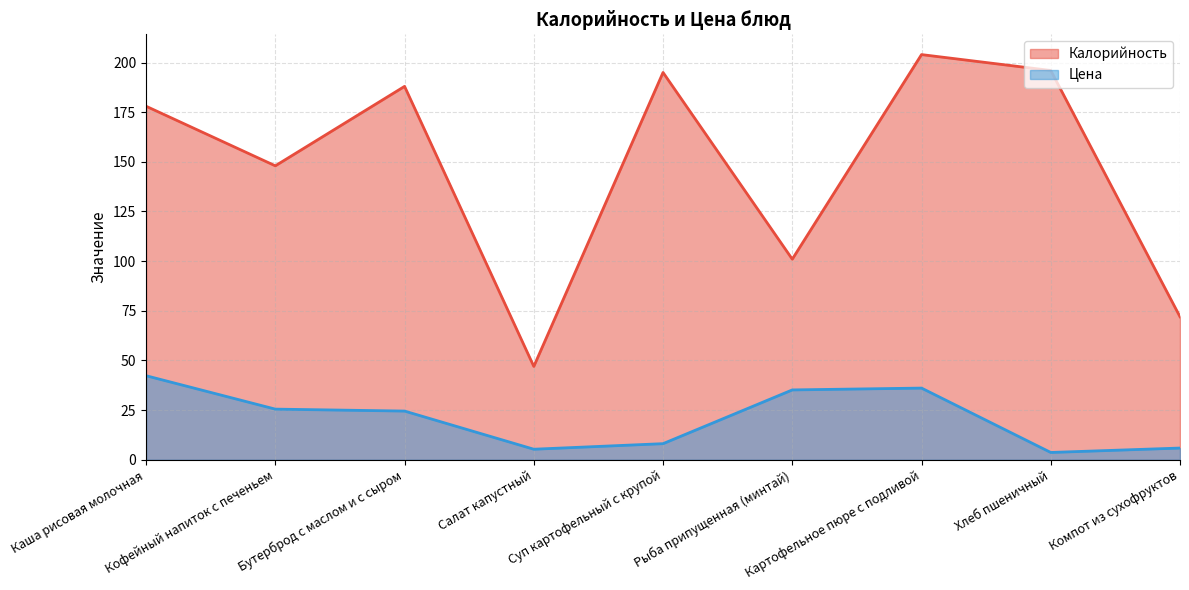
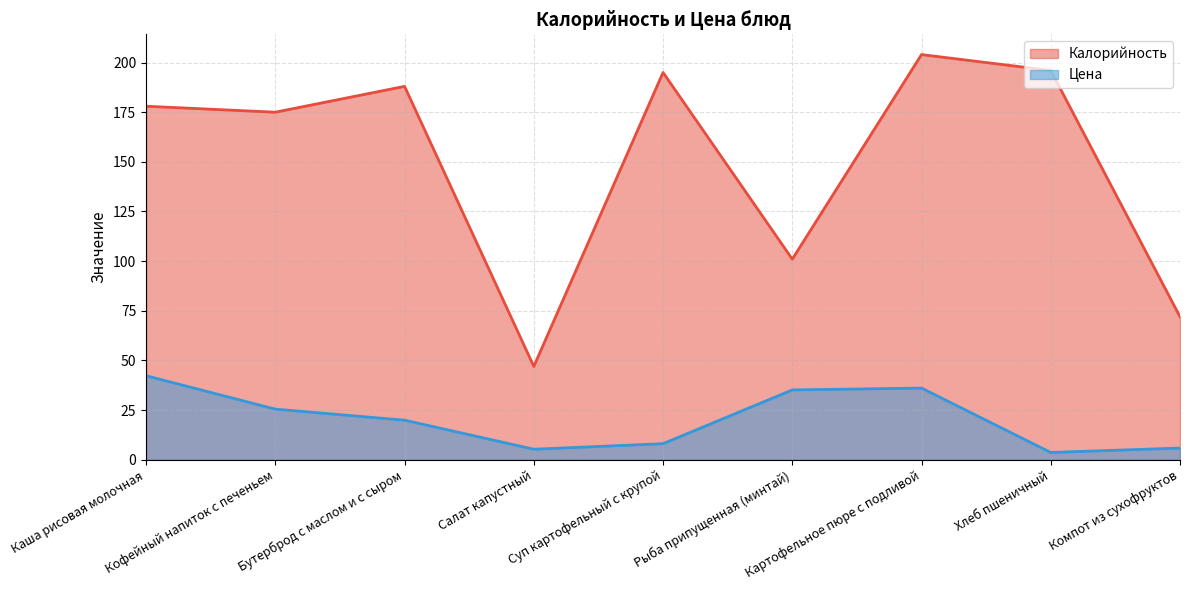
Калорийность, Кофейный напиток с печеньем: 148 -> 175
Цена, Бутерброд с маслом и с сыром: 25 -> 20
